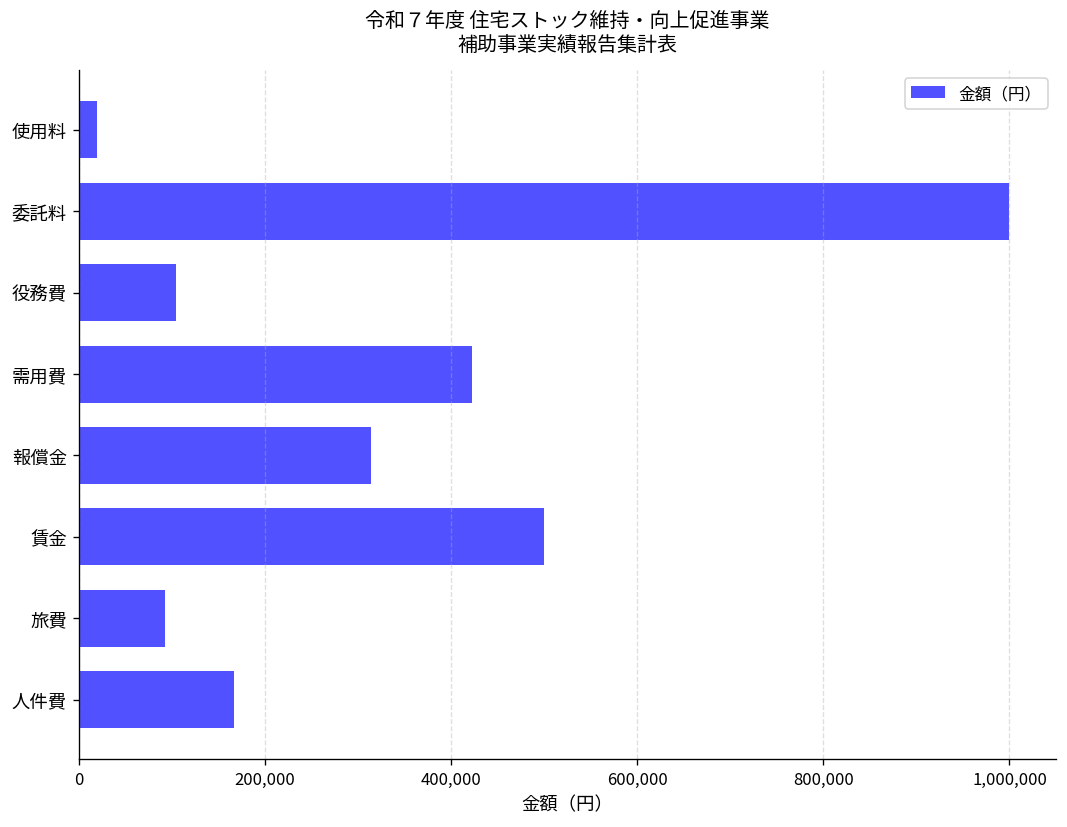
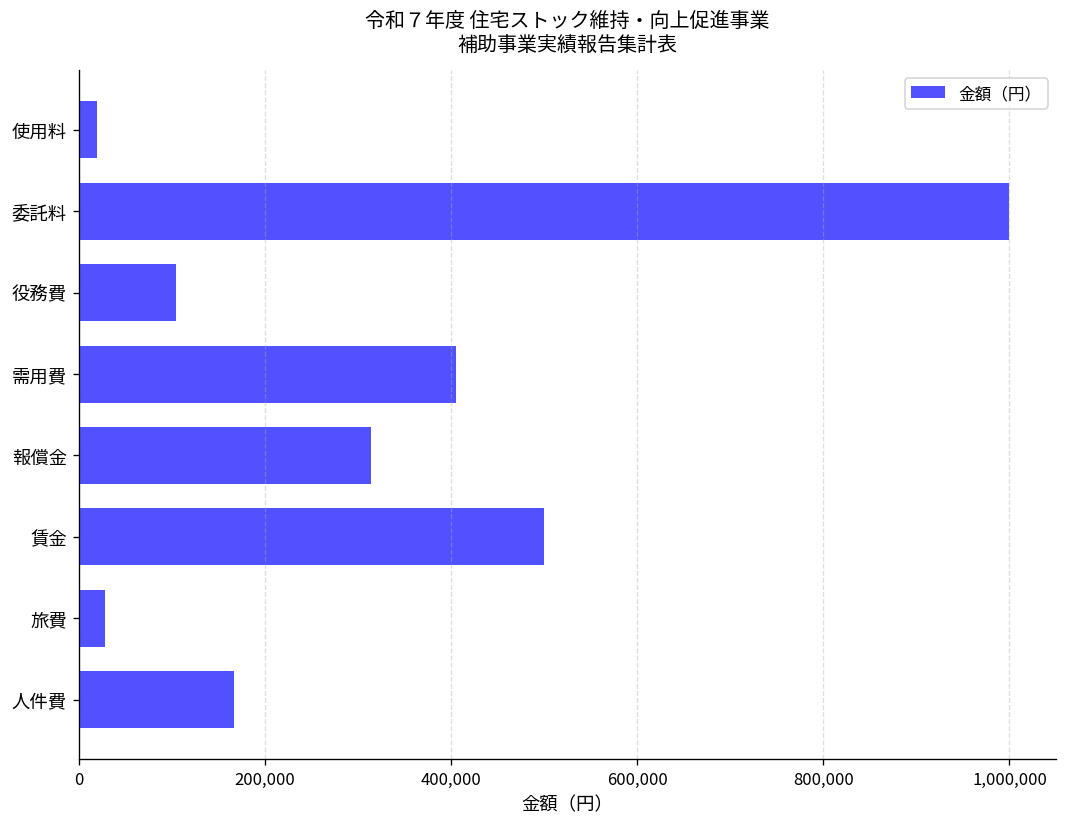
需用費: 420,000 -> 410,000
旅費: 90,000 -> 30,000
